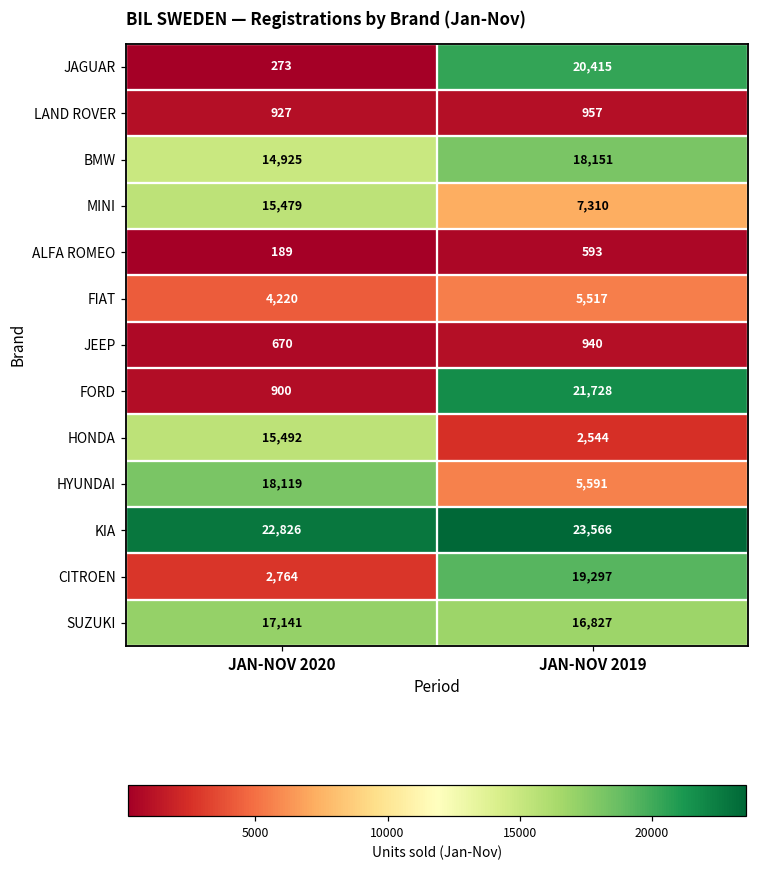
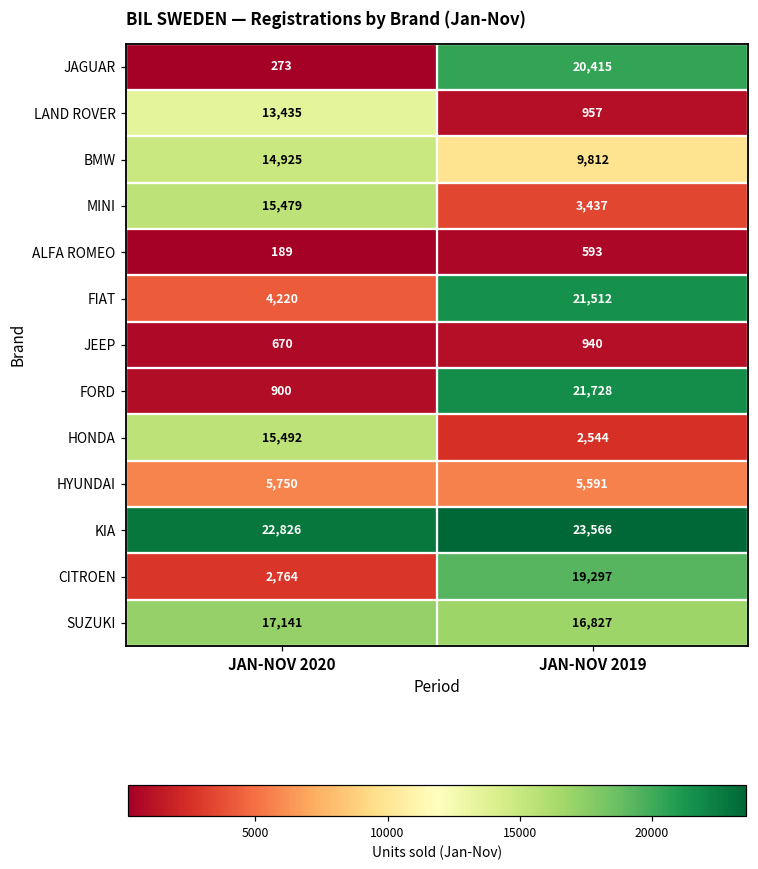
LAND ROVER, JAN-NOV 2020: 927 -> 13,435
BMW, JAN-NOV 2019: 18,151 -> 9,812
MINI, JAN-NOV 2019: 7,310 -> 3,437
FIAT, JAN-NOV 2019: 5,517 -> 21,512
HYUNDAI, JAN-NOV 2020: 18,119 -> 5,750
